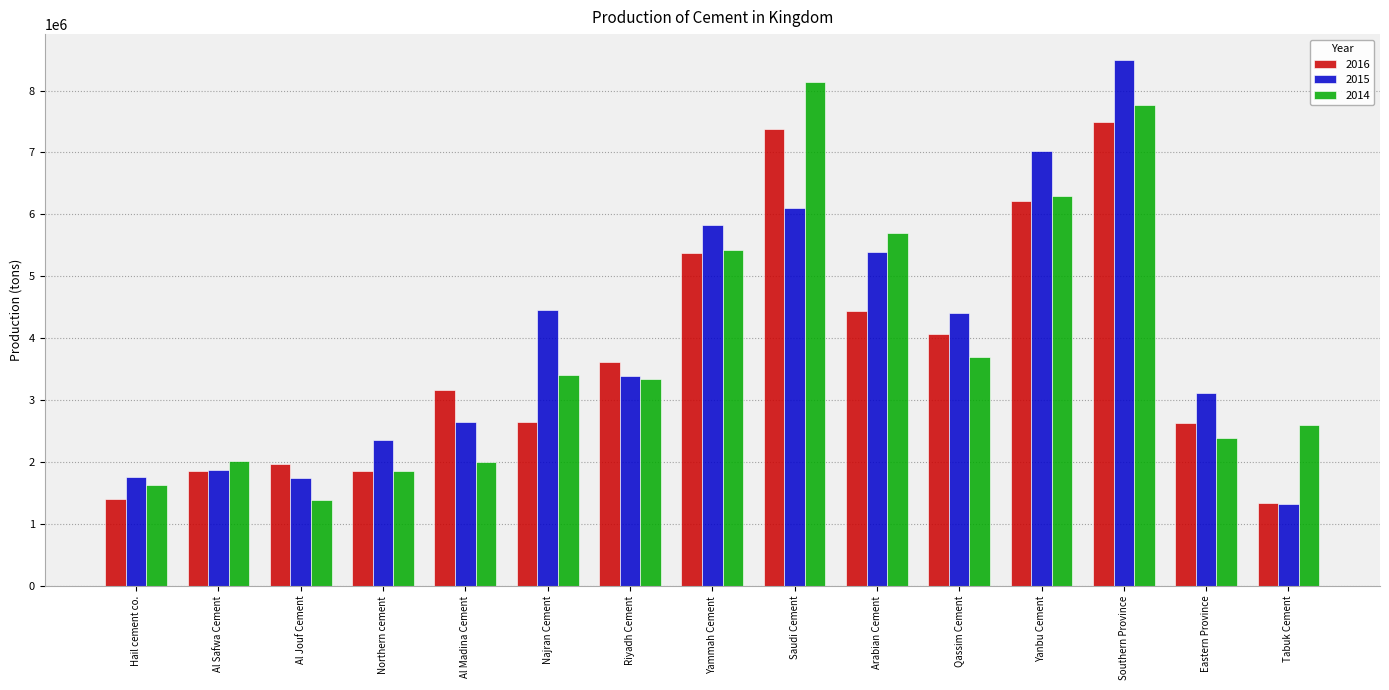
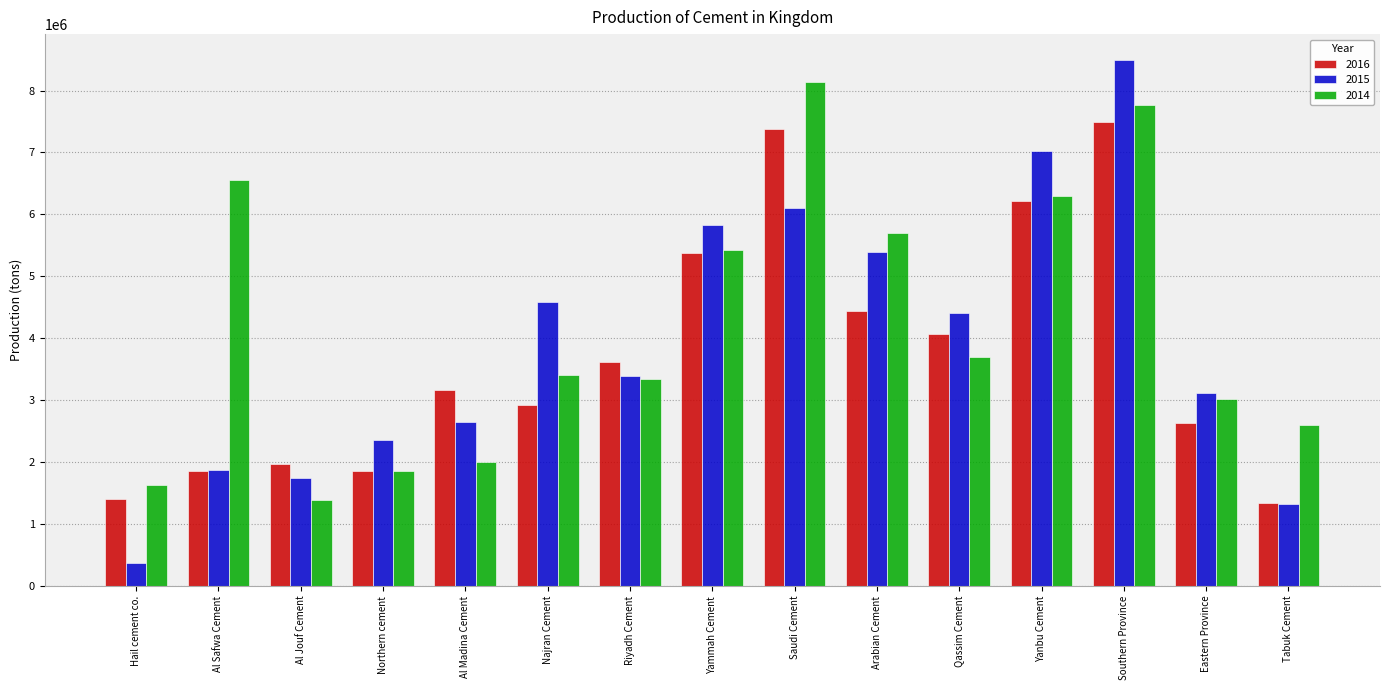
2015, Hail cement co.: 1800000 -> 400000
2014, Al Safwa Cement: 2000000 -> 6600000
2016, Najran Cement: 2600000 -> 2900000
2015, Najran Cement: 4500000 -> 4600000
2014, Eastern Province: 2400000 -> 3000000
